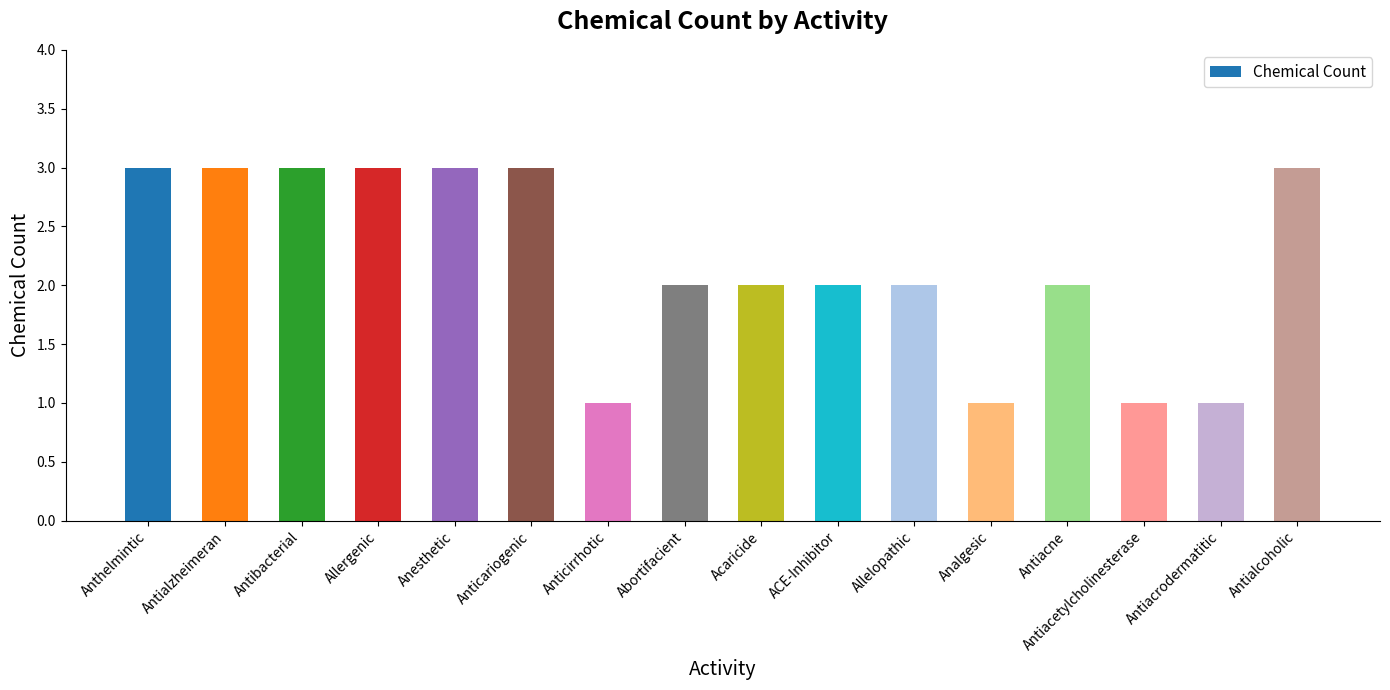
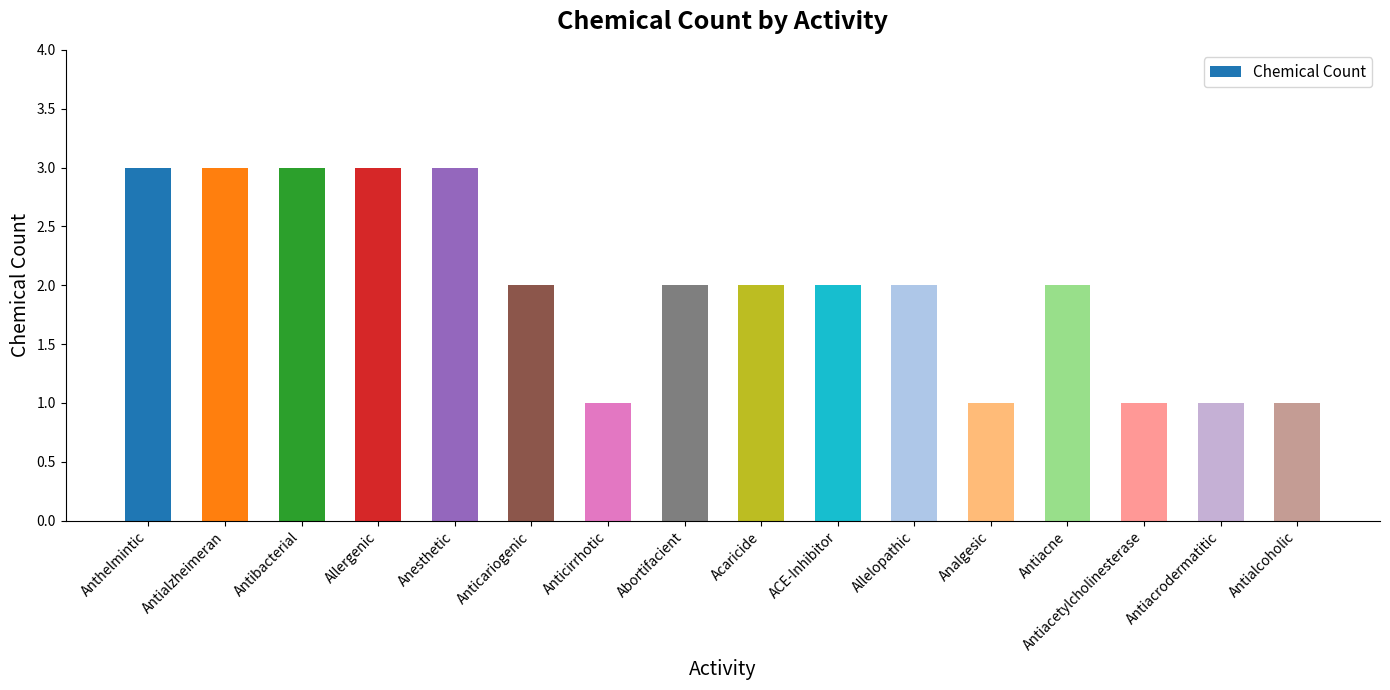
Anticariogenic: 3 -> 2
Antialcoholic: 3 -> 1
